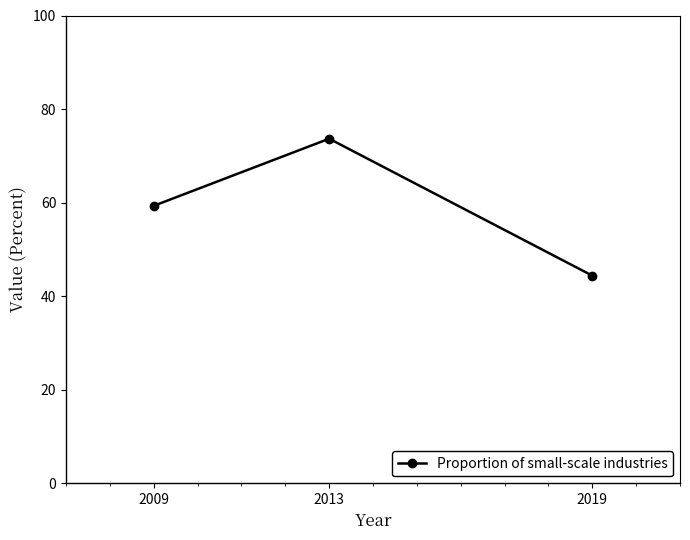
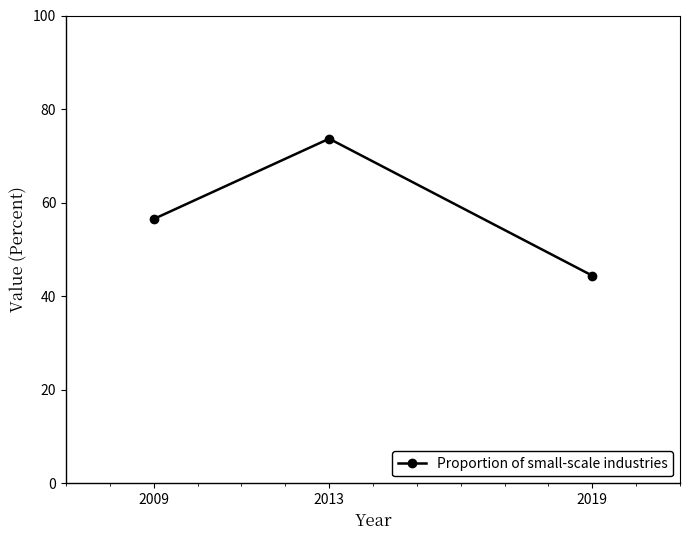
2009: 59 -> 56
